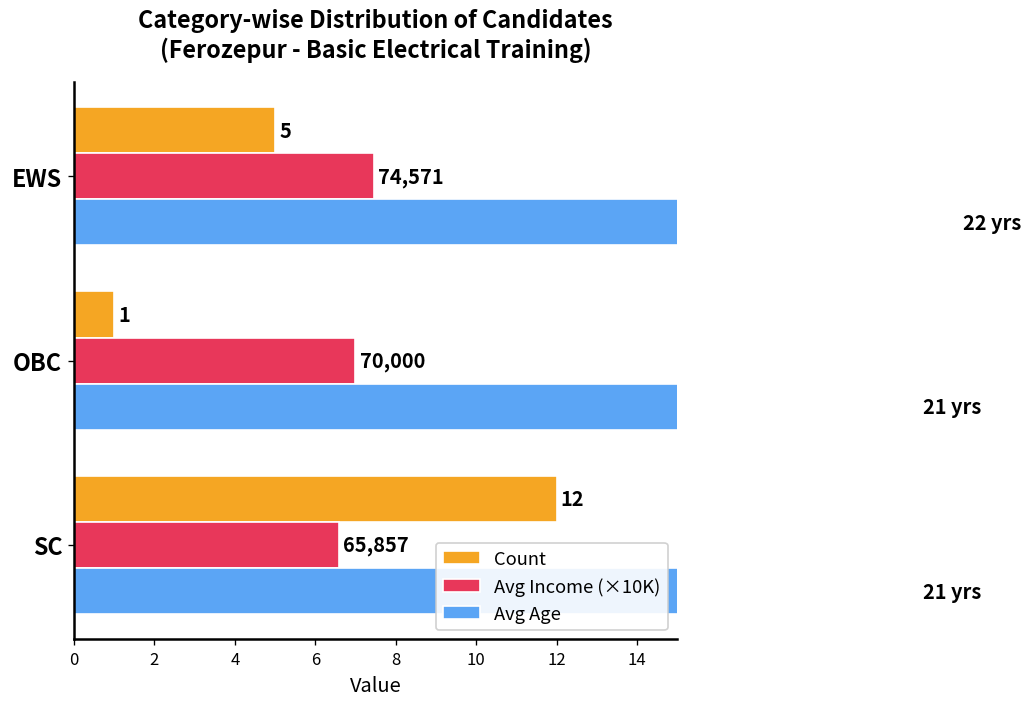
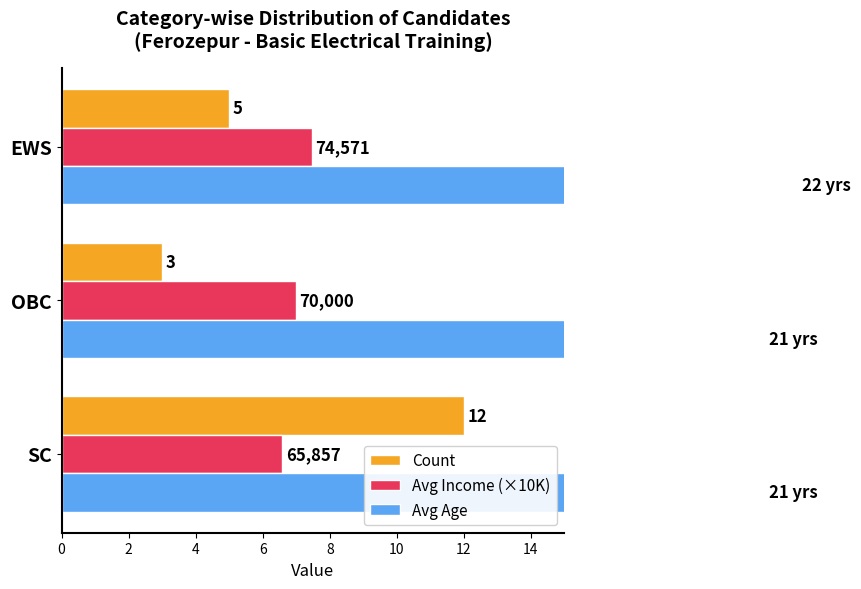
Count, OBC: 1 -> 3
